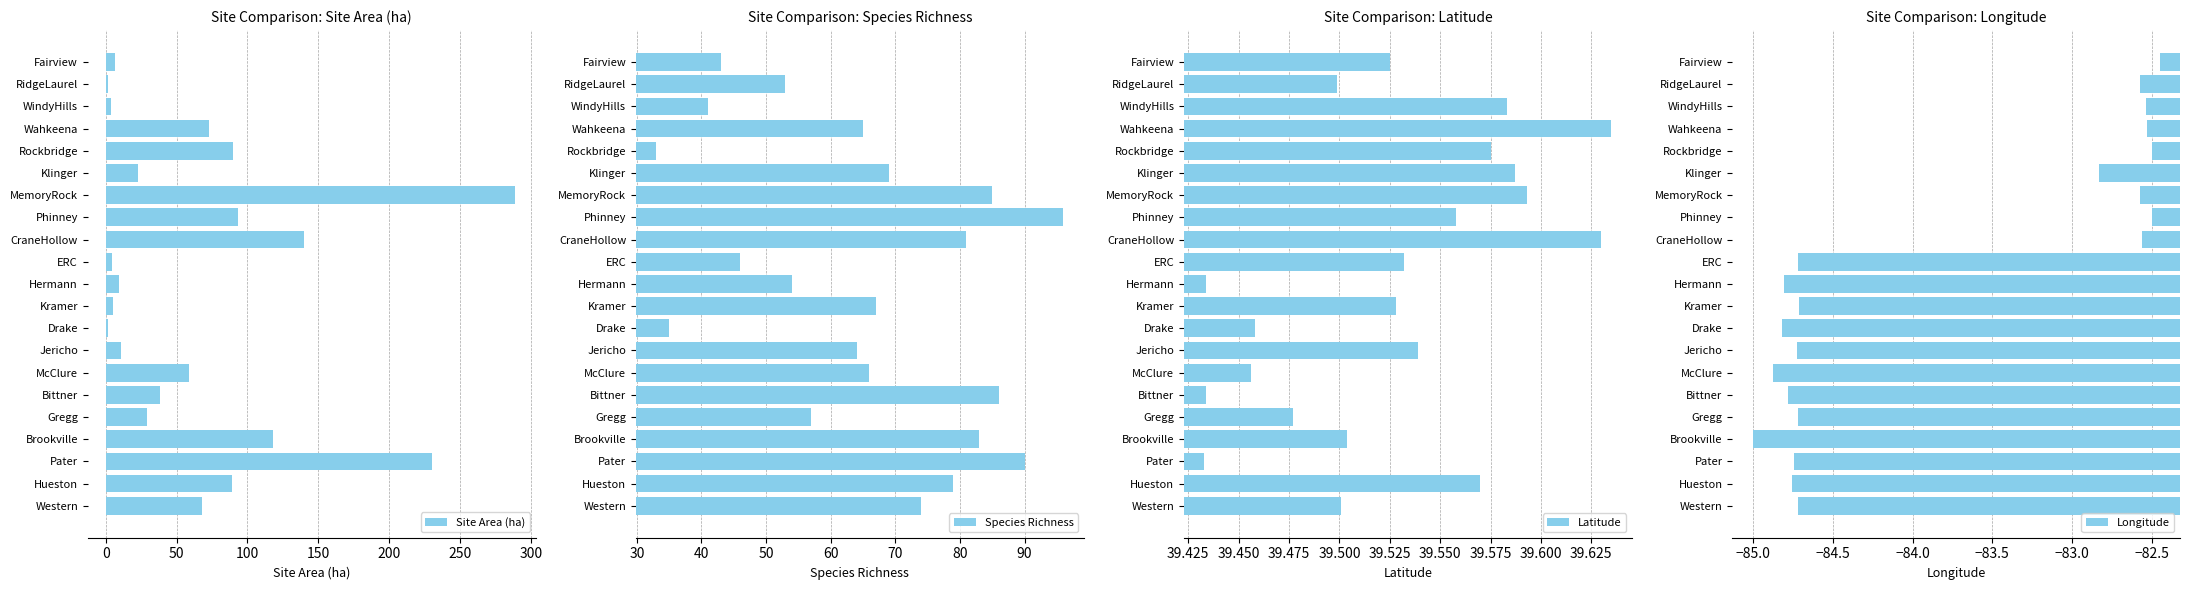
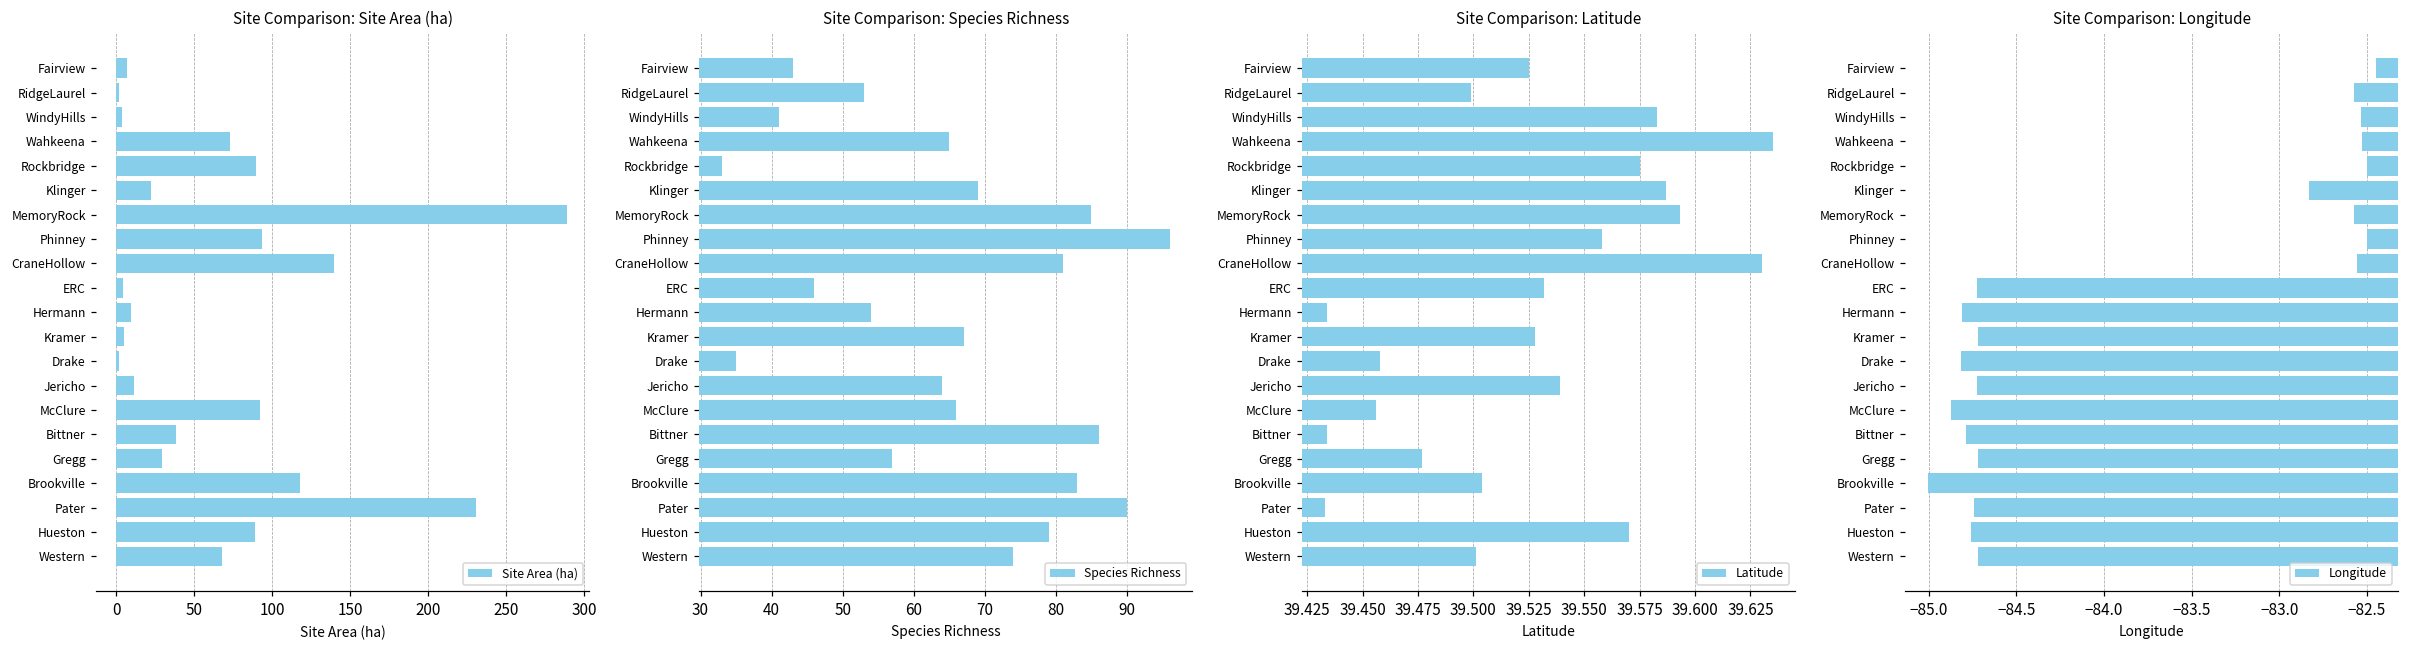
Site Comparison: Site Area (ha), McClure: 59 -> 92
